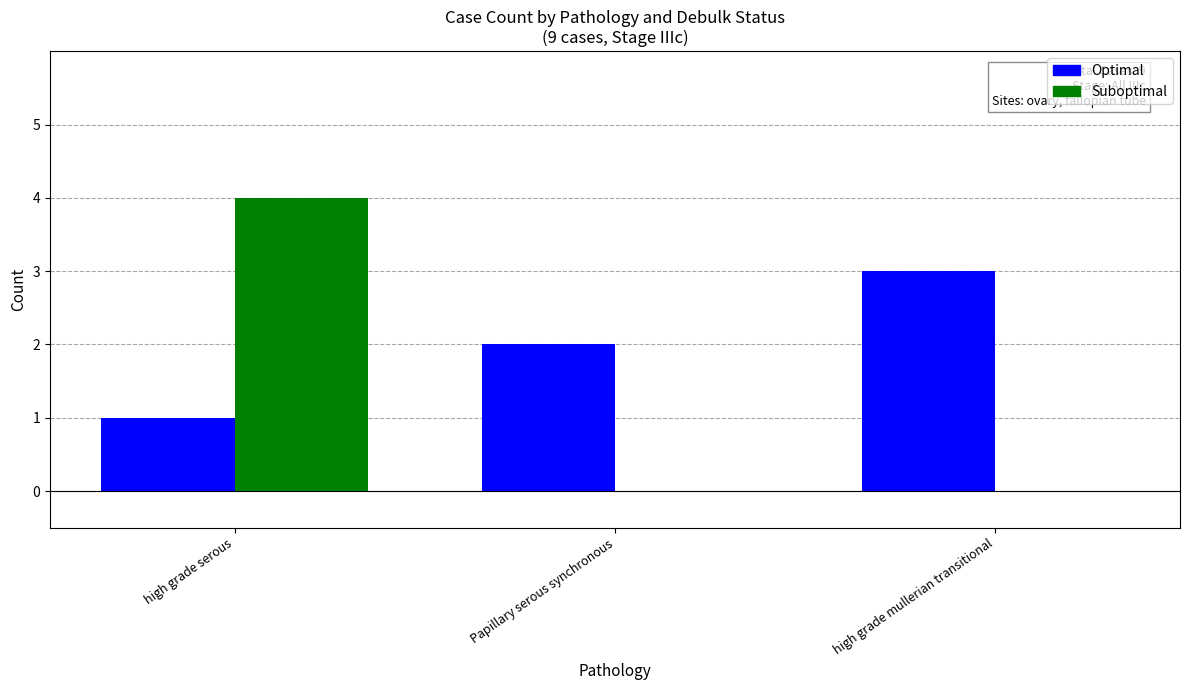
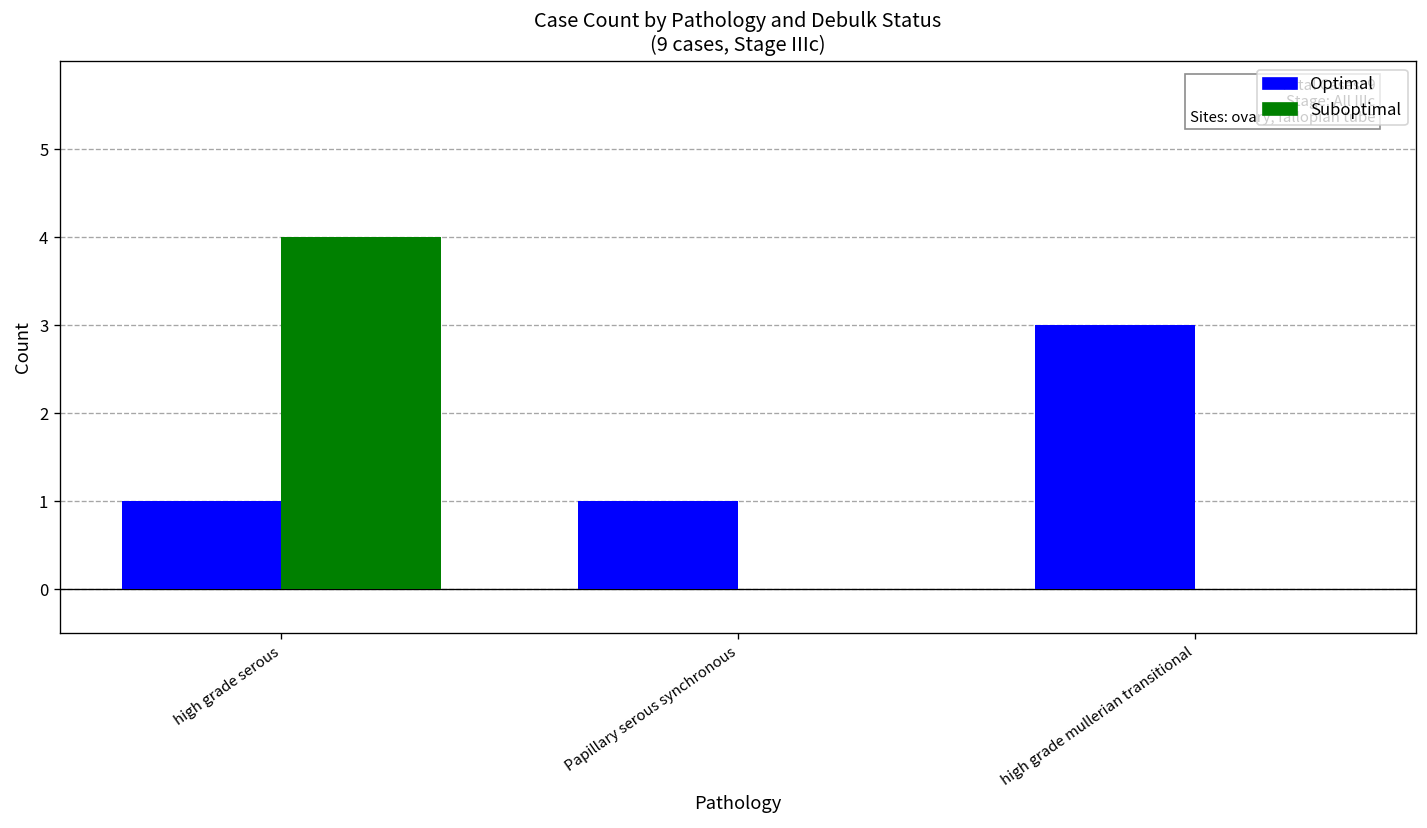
Optimal, Papillary serous synchronous: 2 -> 1
